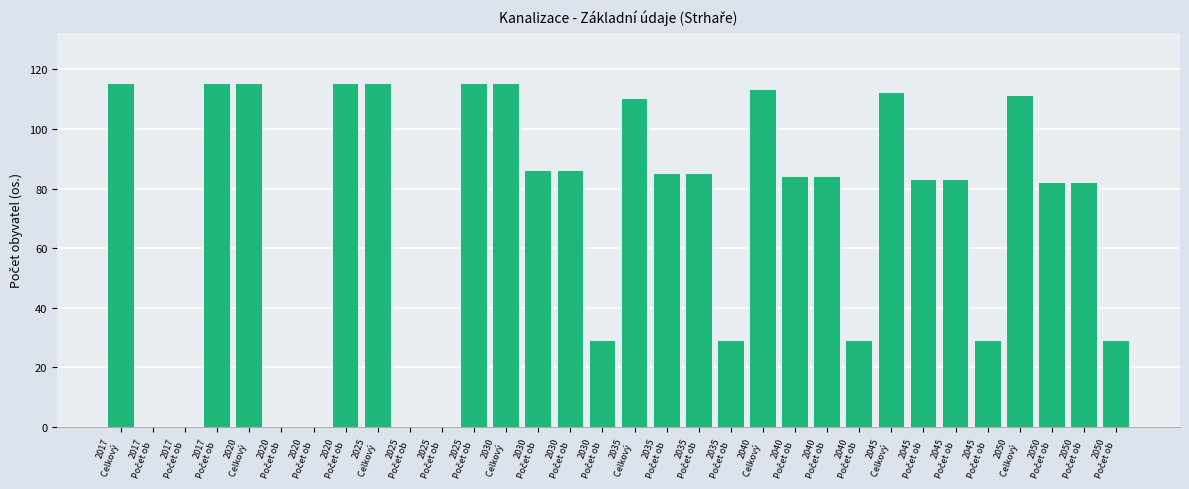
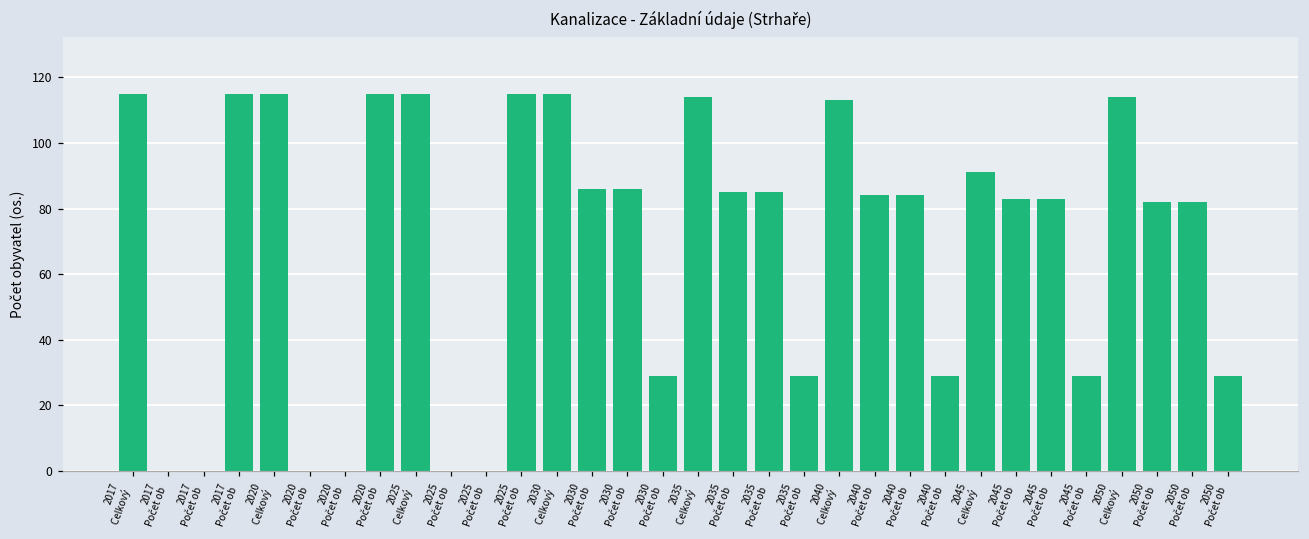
2035 Celkový: 110 -> 114
2045 Celkový: 112 -> 91
2050 Celkový: 111 -> 114
